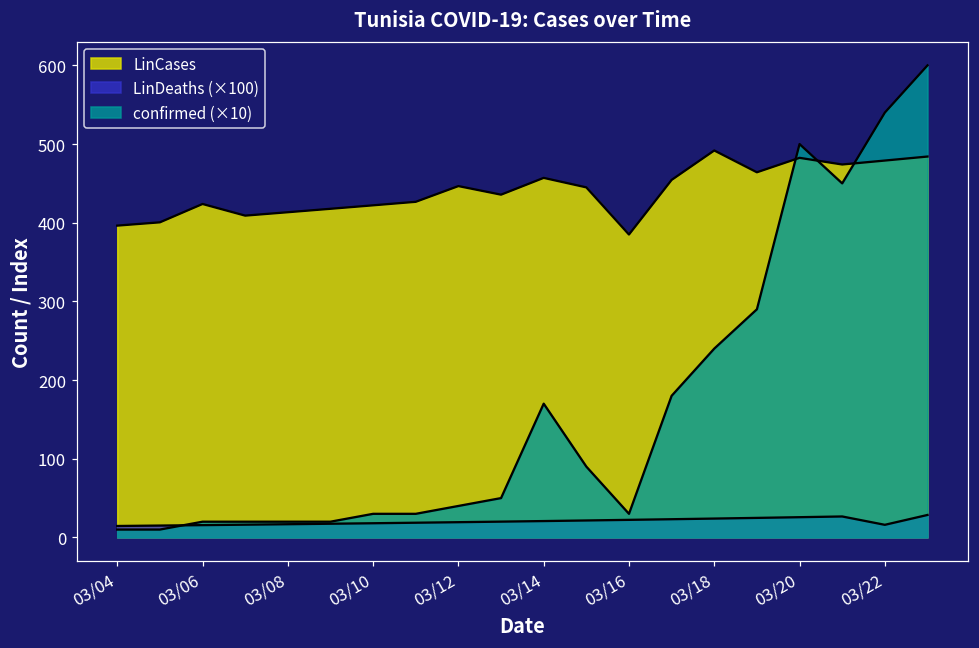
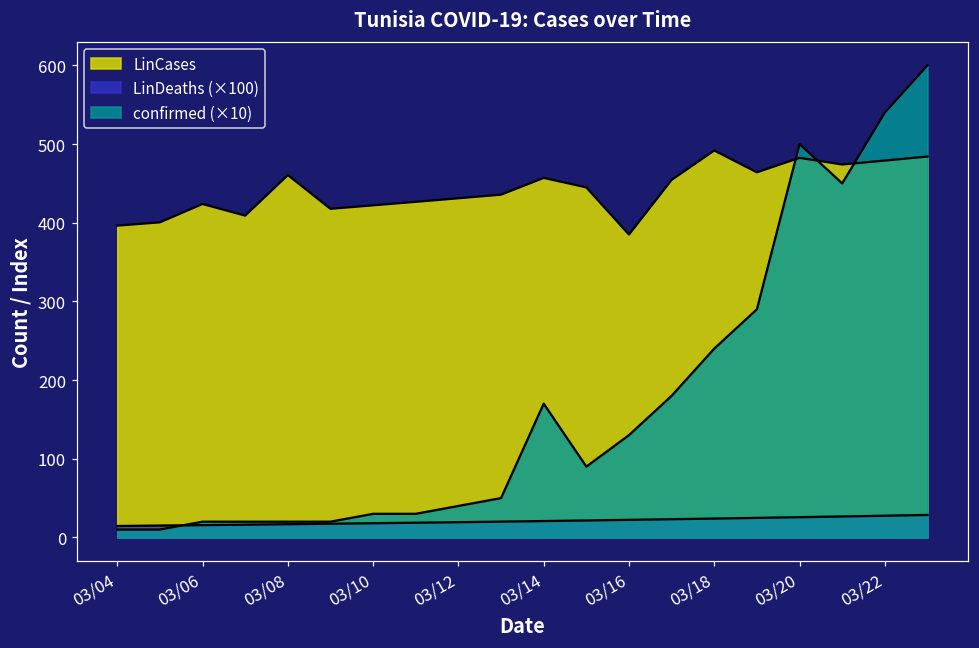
LinCases, 03/08: 410 -> 460
LinCases, 03/12: 450 -> 430
confirmed (×10), 03/16: 30 -> 130
LinDeaths (×100), 03/22: 20 -> 30
